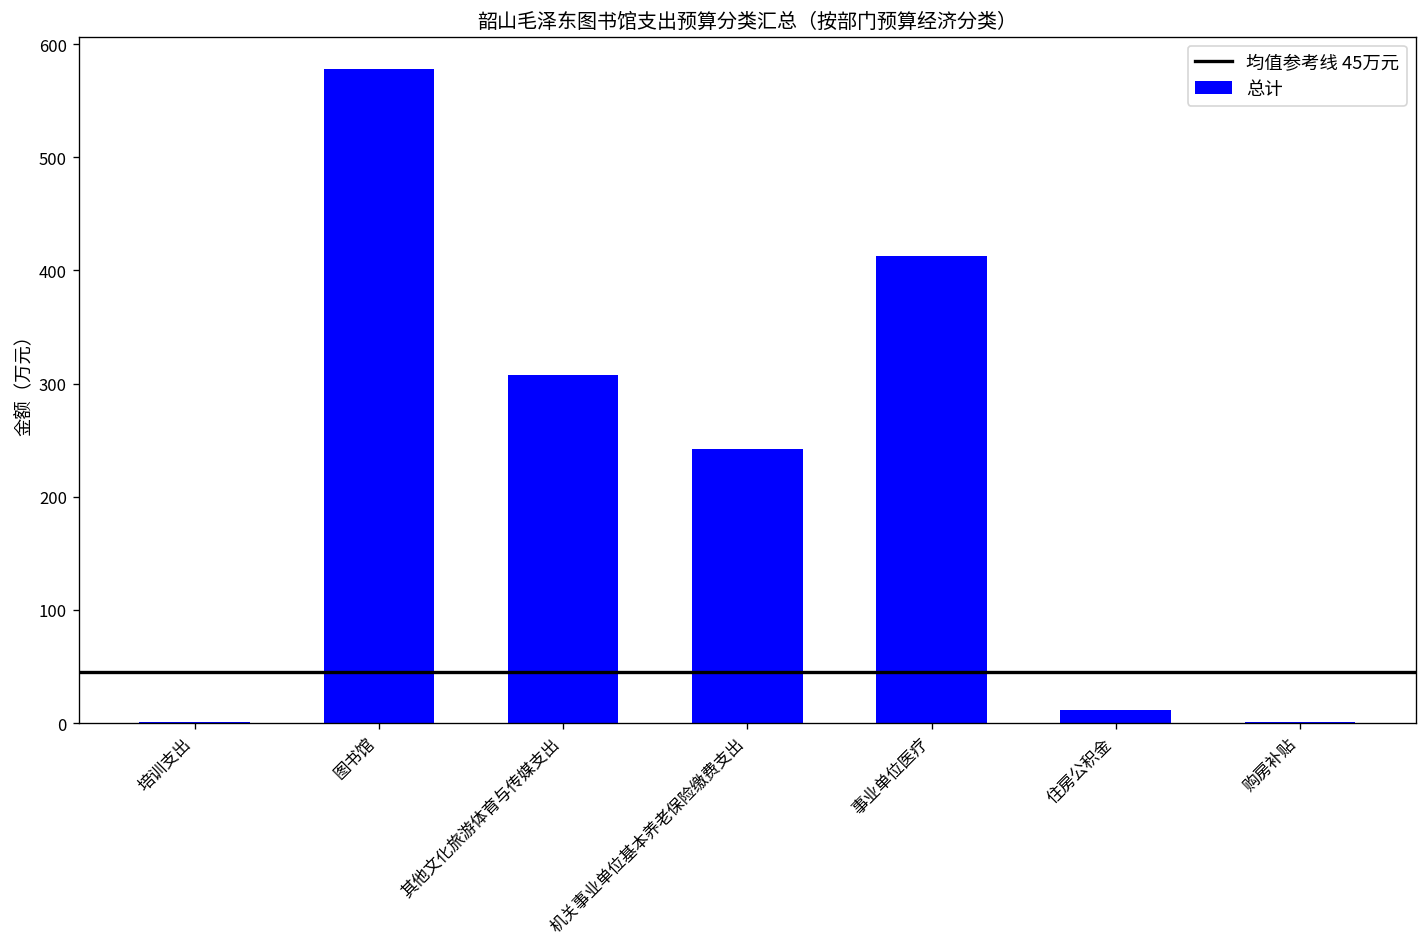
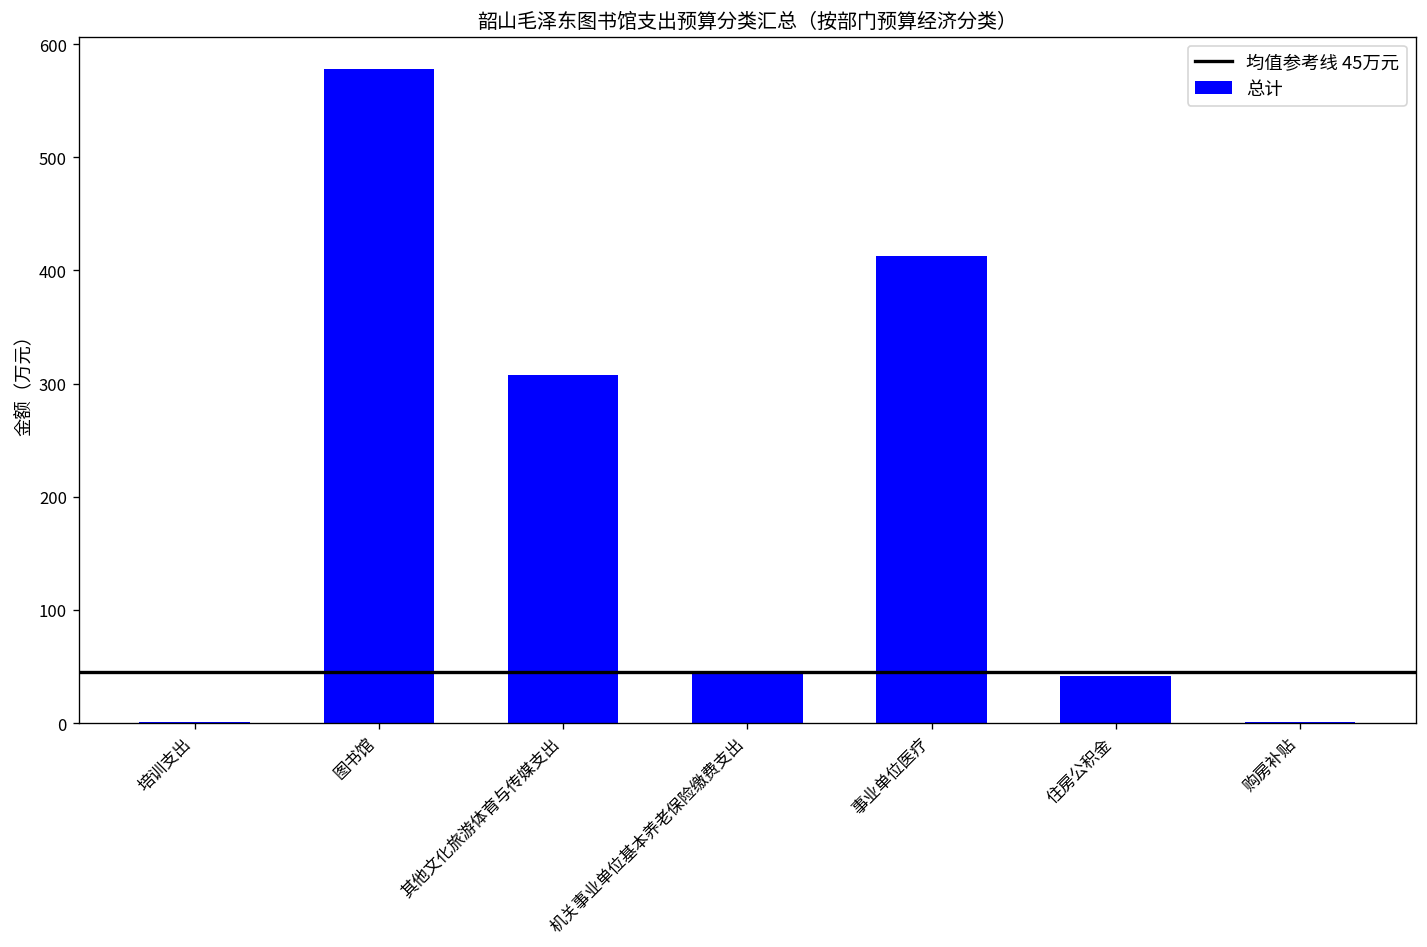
机关事业单位基本养老保险缴费支出: 240 -> 40
住房公积金: 10 -> 40
